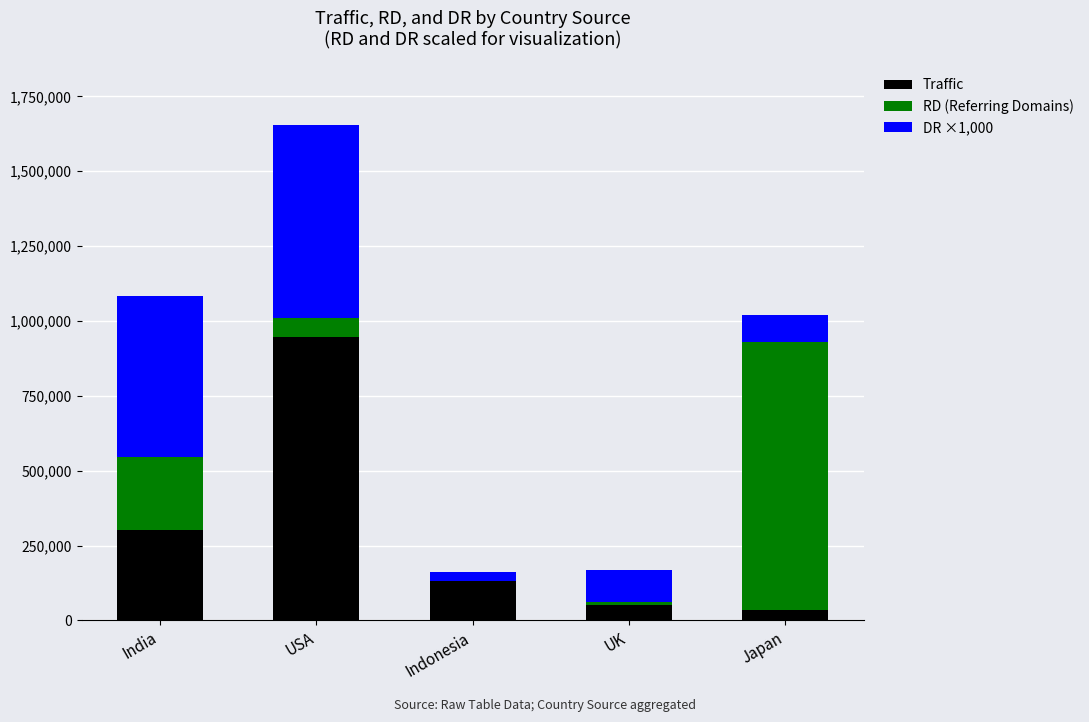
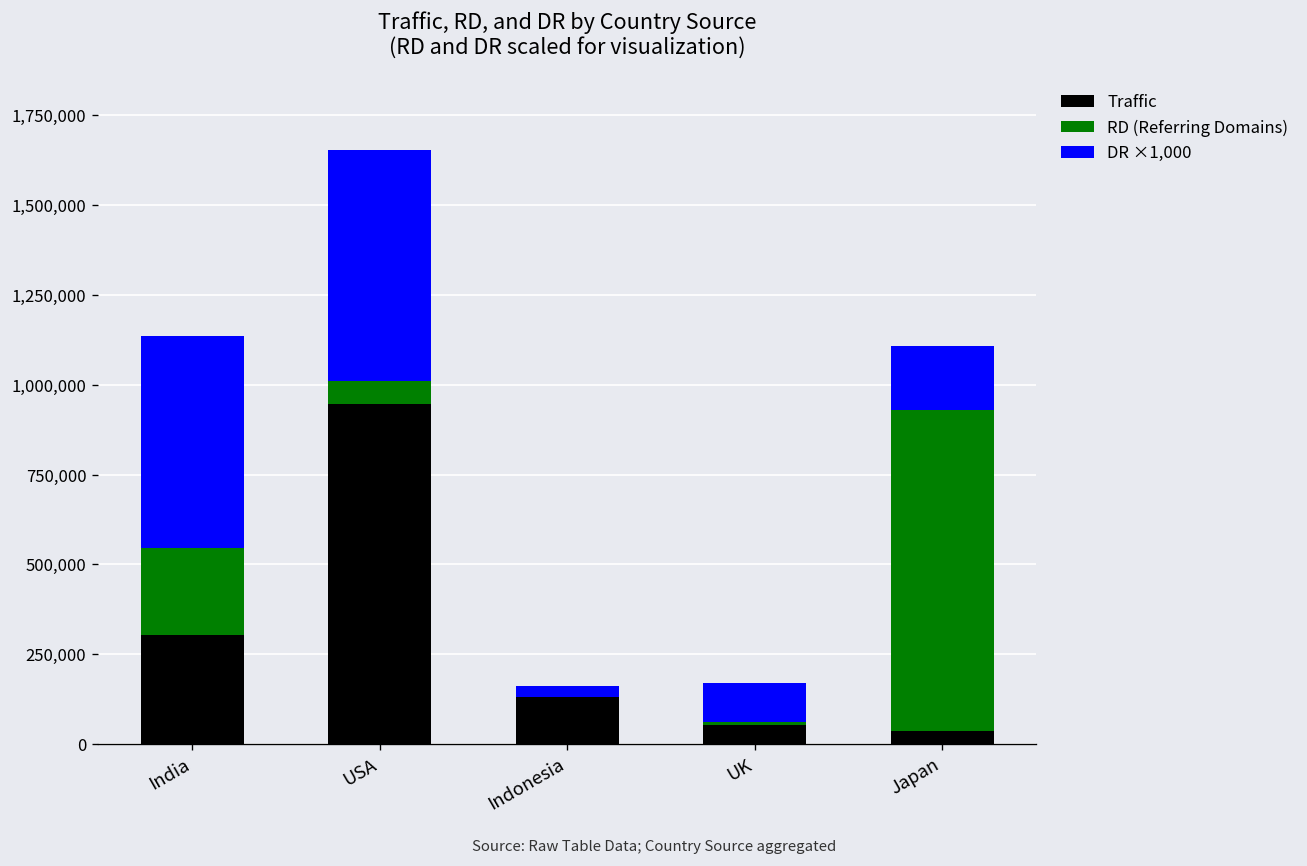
DR ×1,000, India: 540,000 -> 590,000
DR ×1,000, Japan: 90,000 -> 180,000
